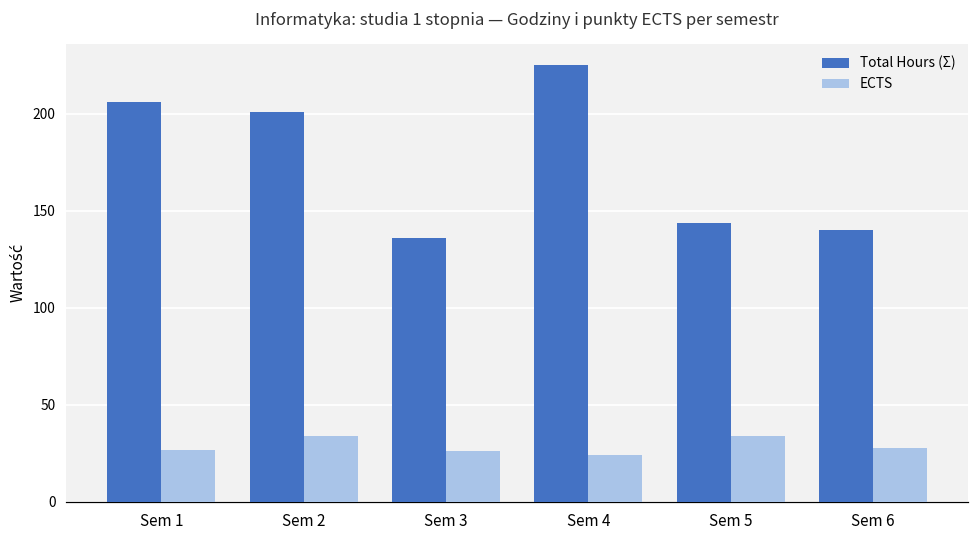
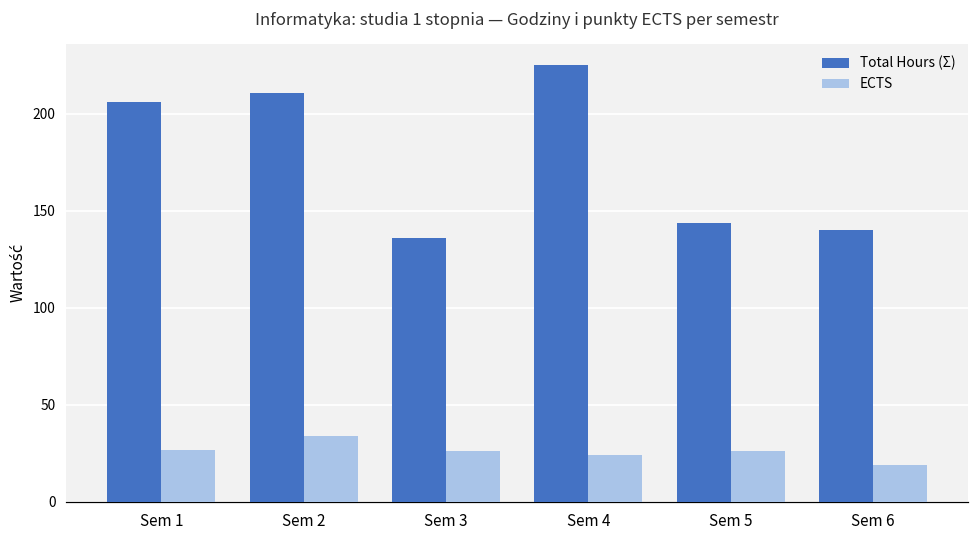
Total Hours (Σ), Sem 2: 201 -> 211
ECTS, Sem 5: 34 -> 26
ECTS, Sem 6: 28 -> 19
